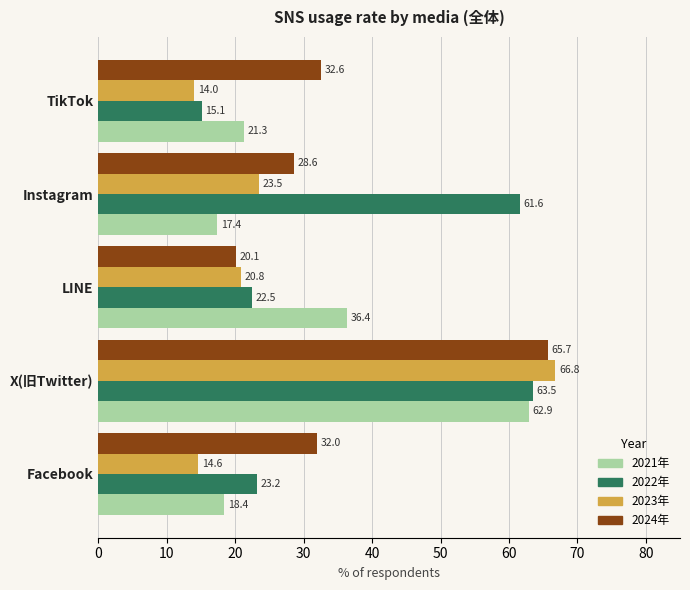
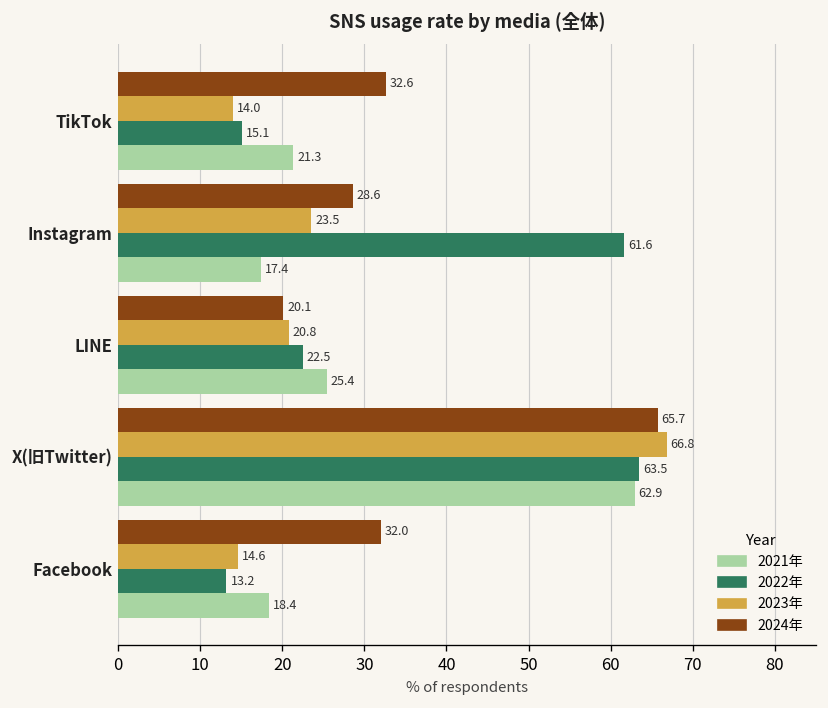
2021年, LINE: 36.4 -> 25.4
2022年, Facebook: 23.2 -> 13.2
